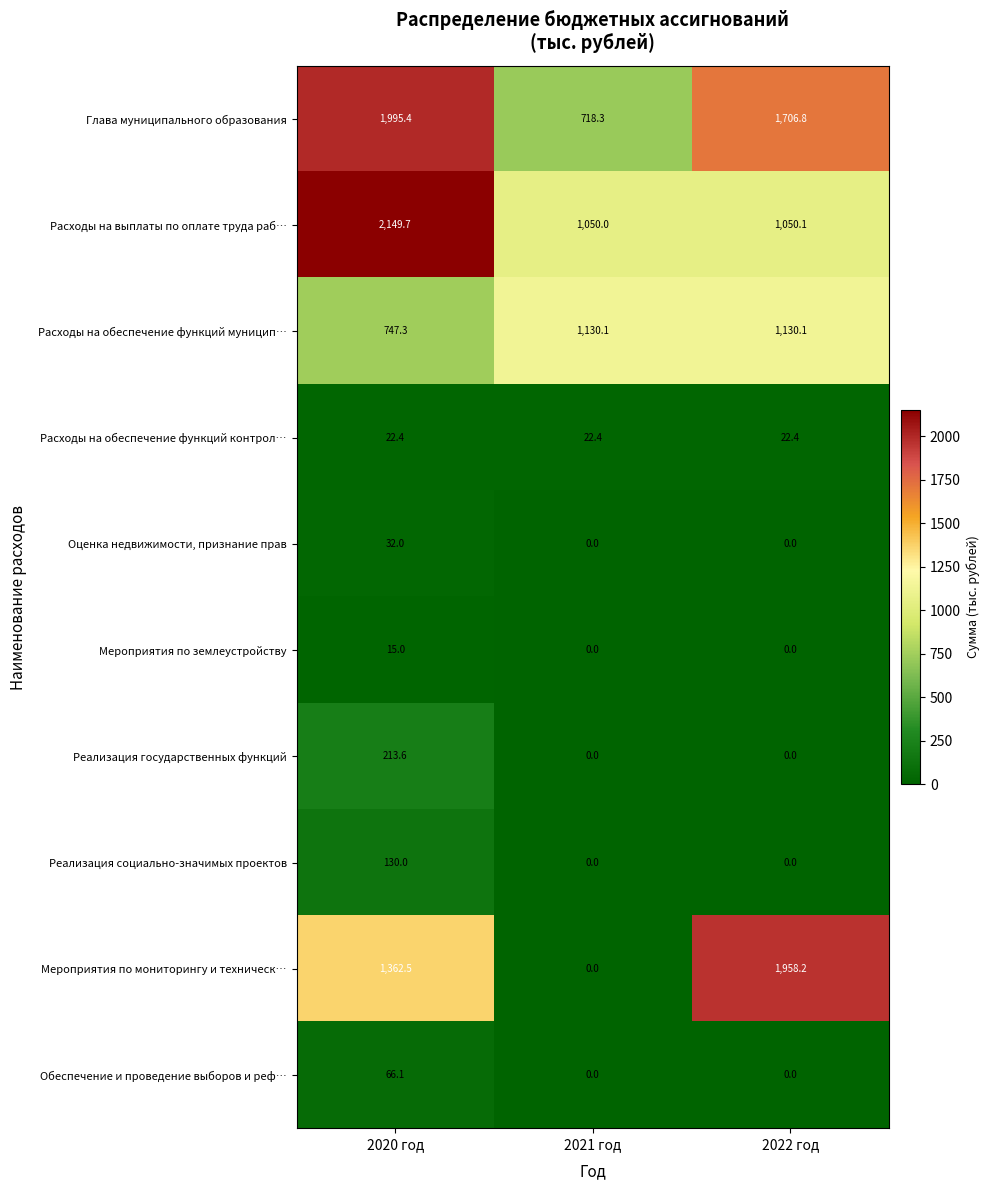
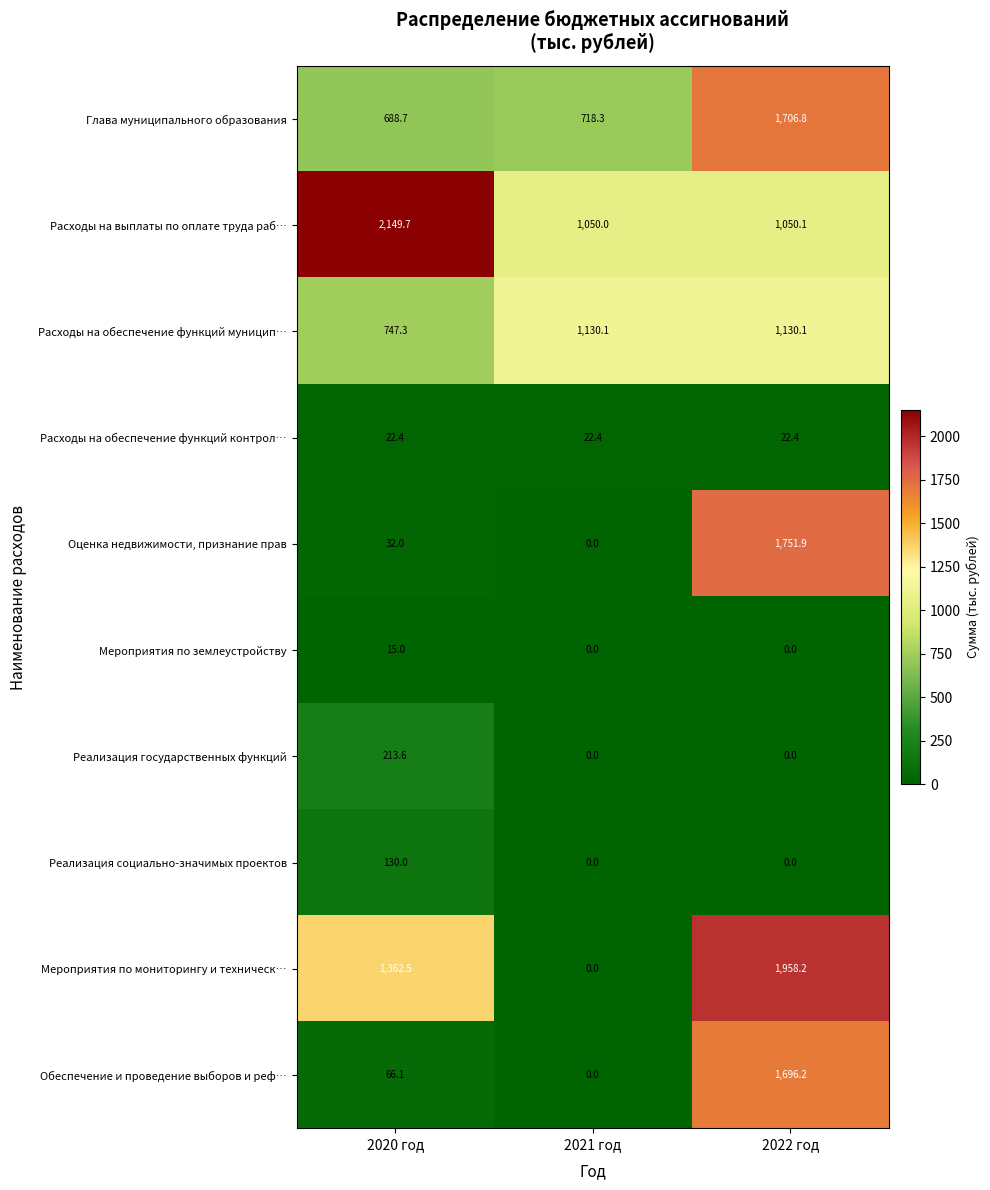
Глава муниципального образования, 2020 год: 1,995.4 -> 688.7
Оценка недвижимости, признание прав, 2022 год: 0.0 -> 1,751.9
Обеспечение и проведение выборов и реф…, 2022 год: 0.0 -> 1,696.2
